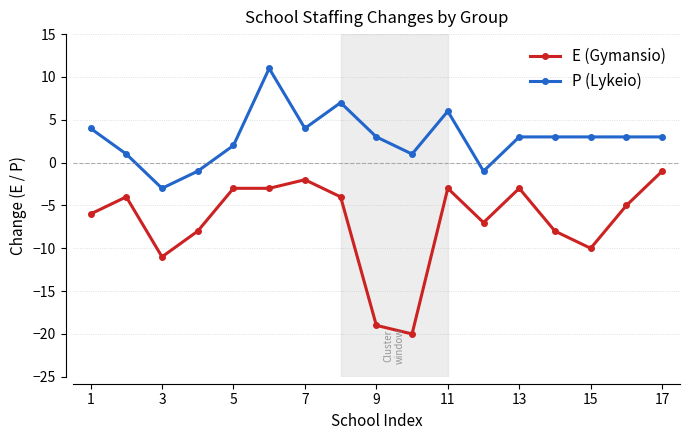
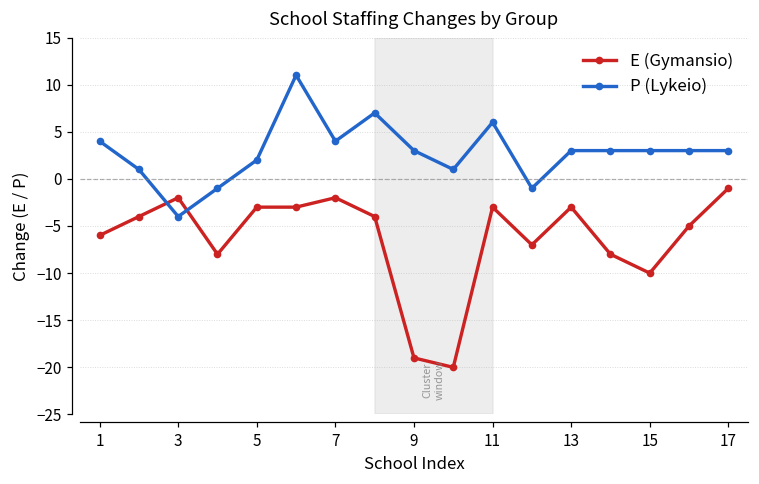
E (Gymansio), 3: -11 -> -2
P (Lykeio), 3: -3 -> -4
